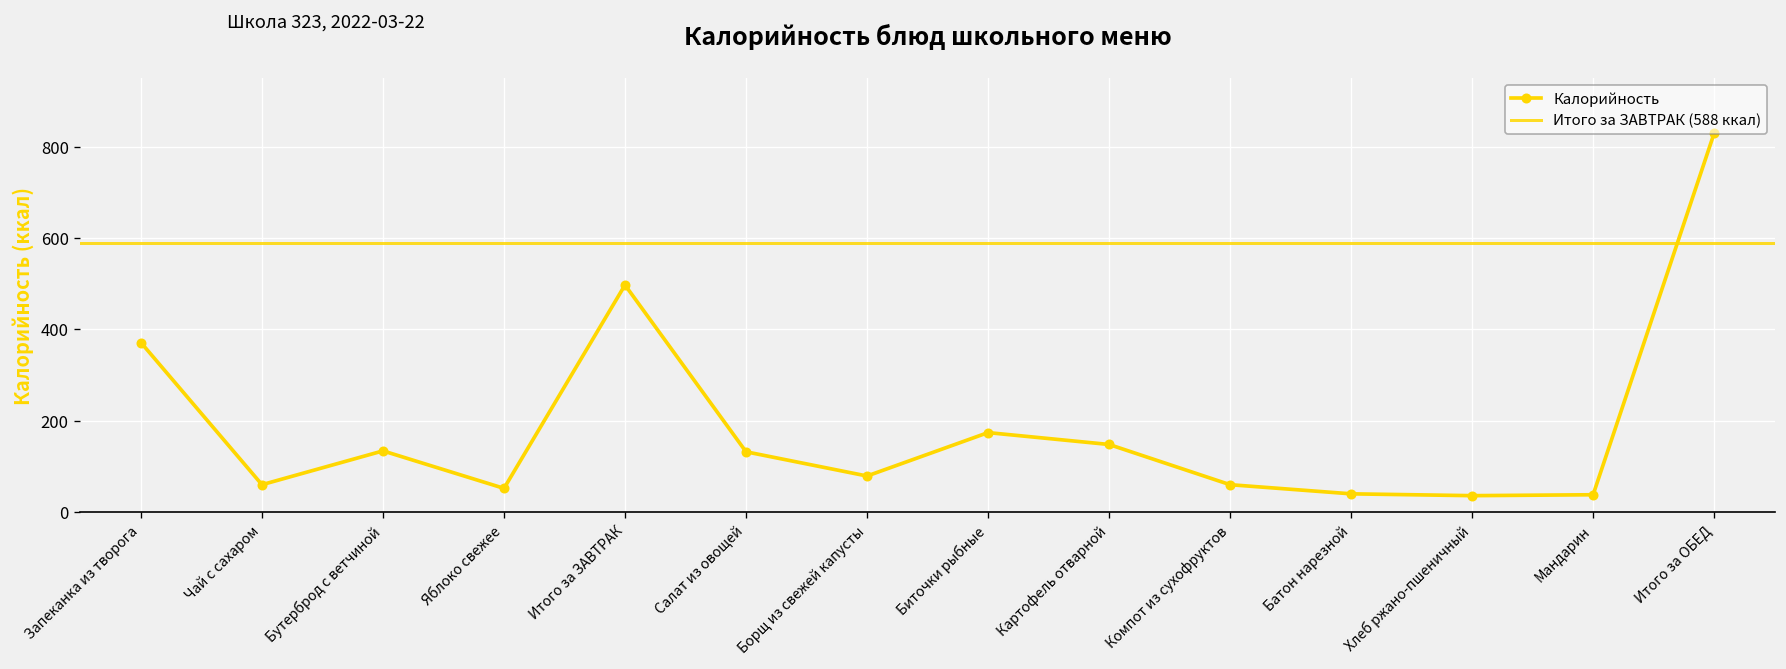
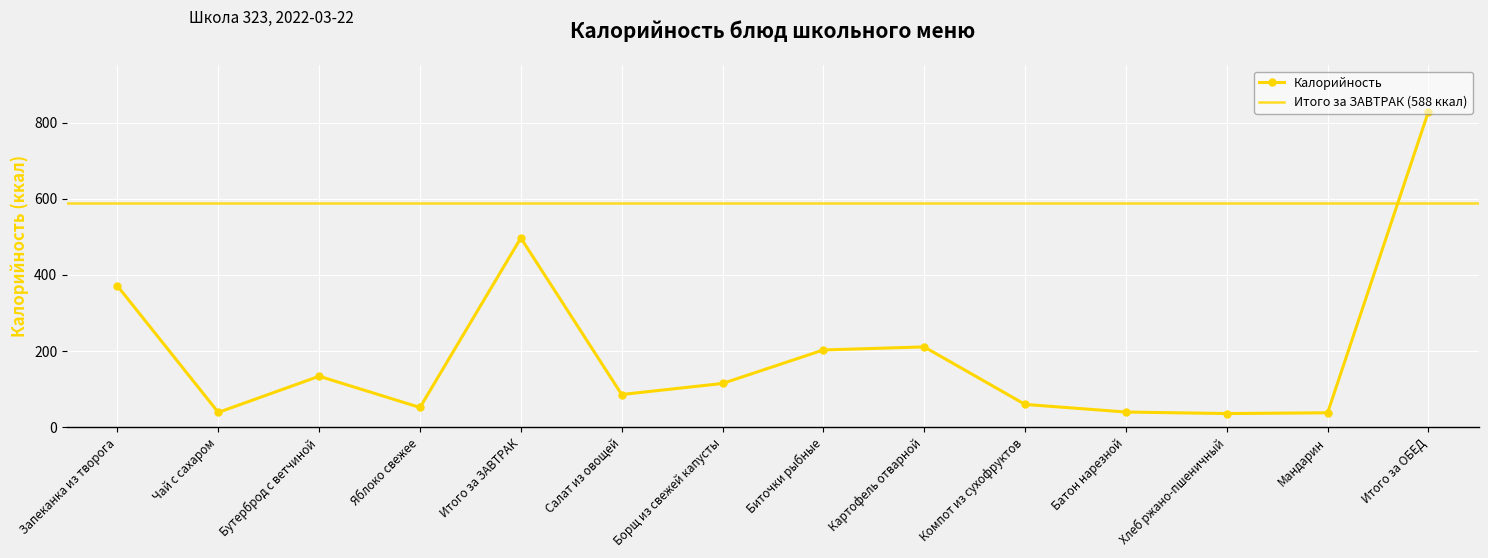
Чай с сахаром: 60 -> 40
Салат из овощей: 130 -> 90
Борщ из свежей капусты: 80 -> 120
Биточки рыбные: 170 -> 200
Картофель отварной: 150 -> 210
